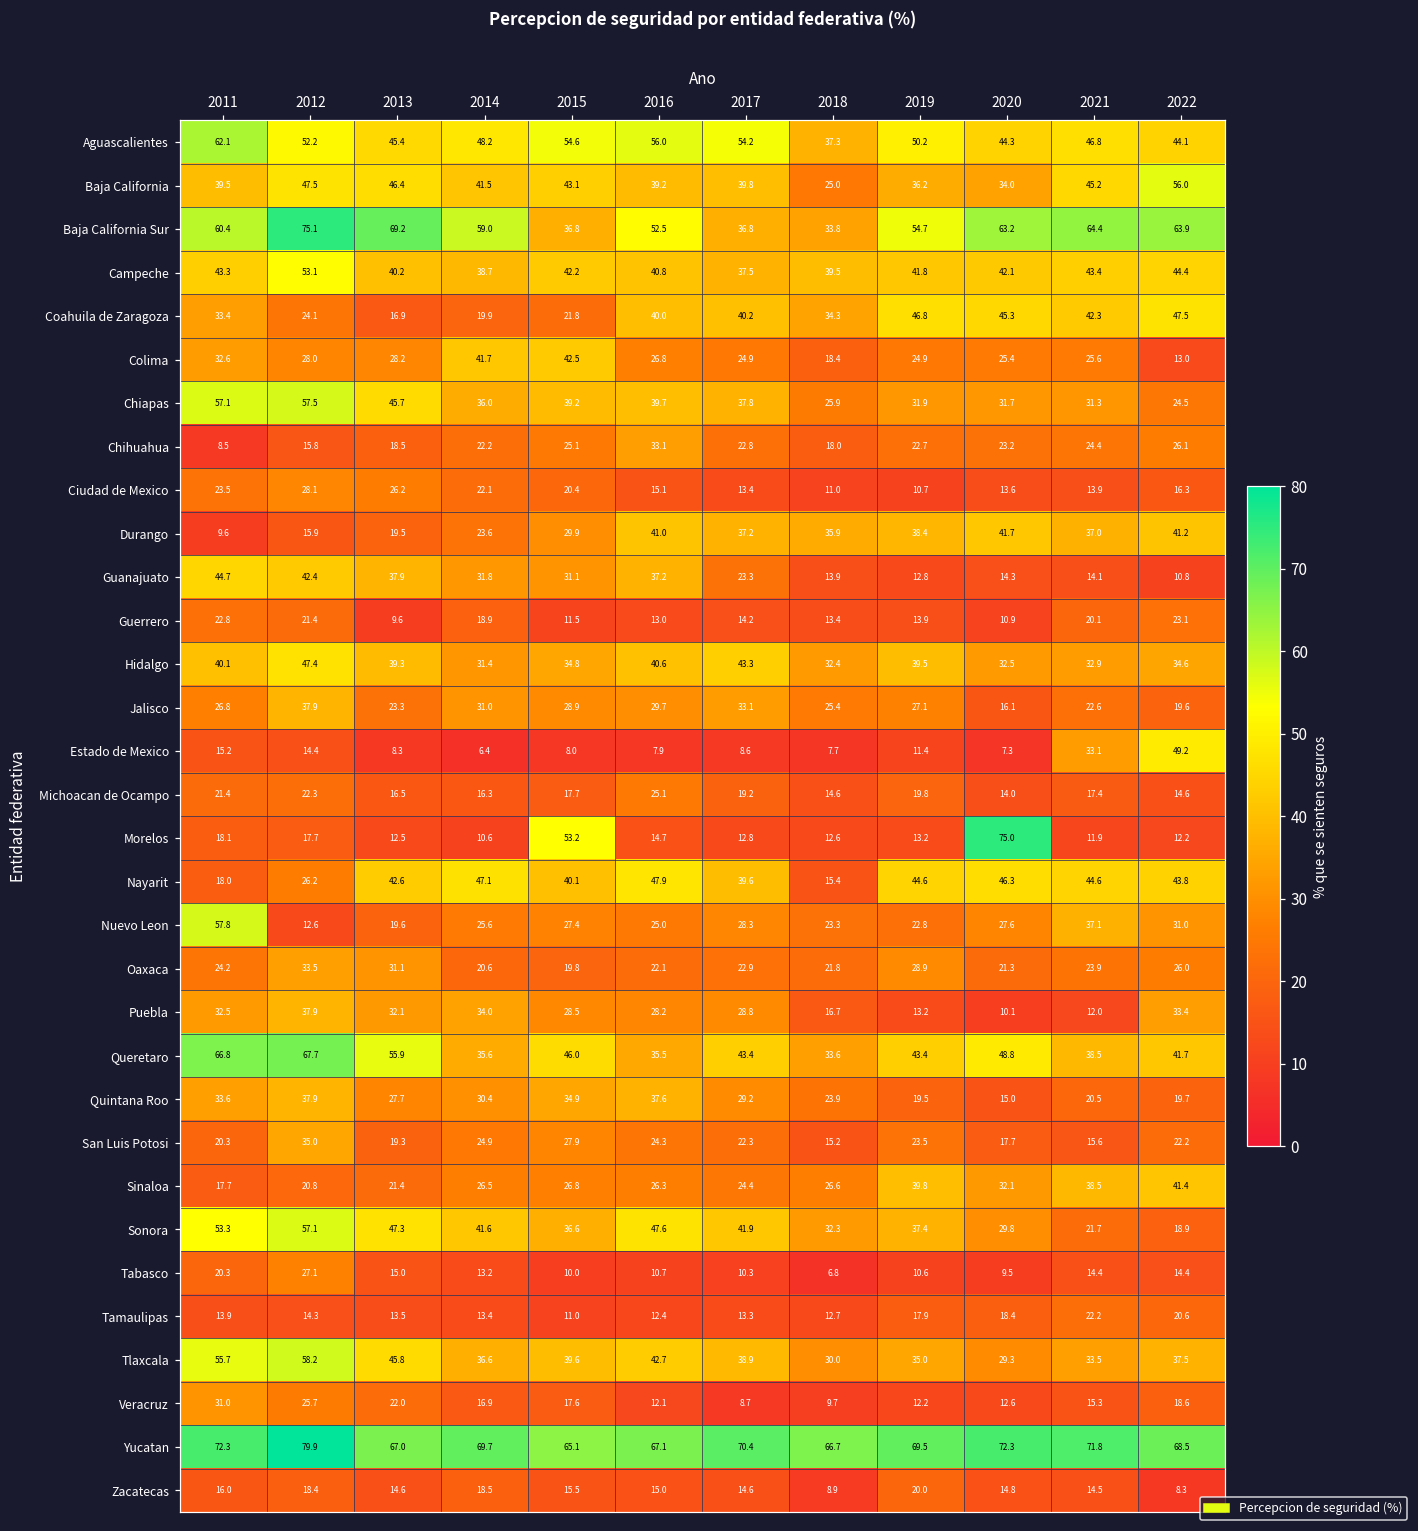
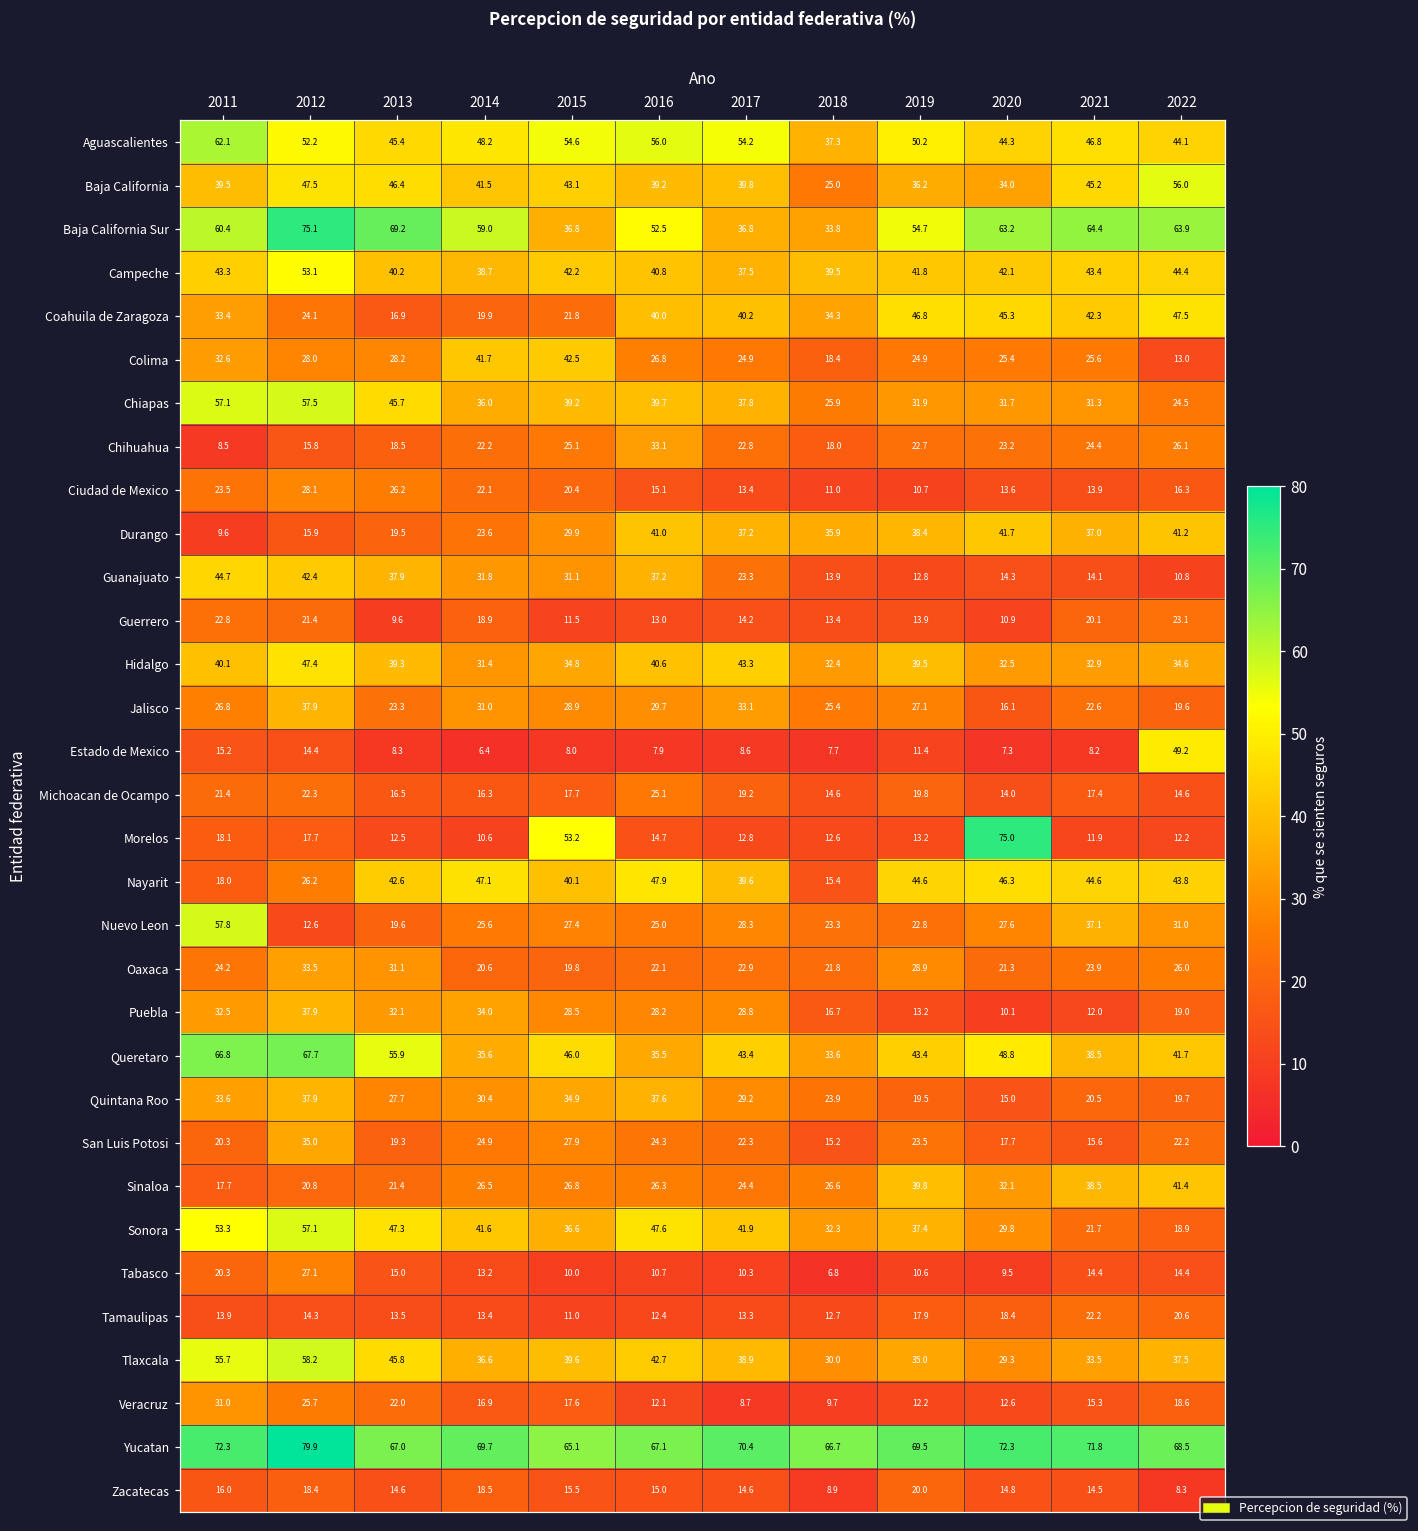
Estado de Mexico, 2021: 33.1 -> 8.2
Puebla, 2022: 33.4 -> 19.0
